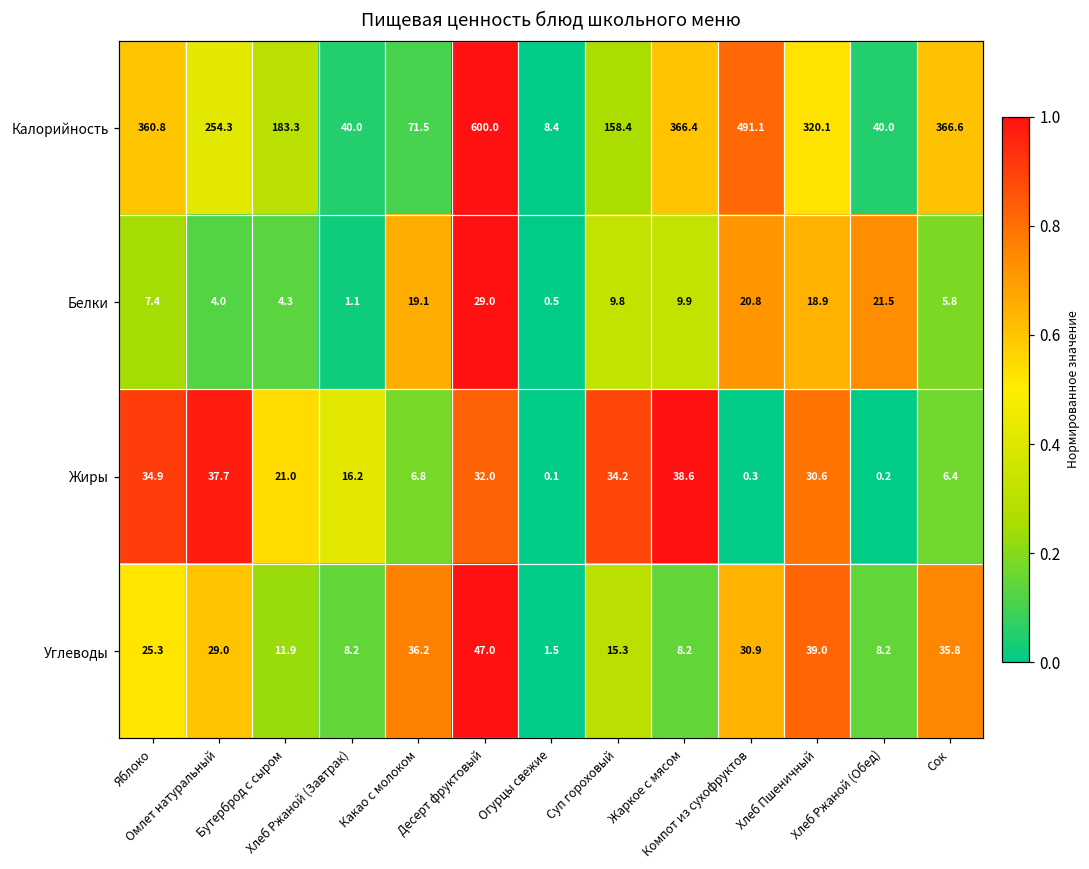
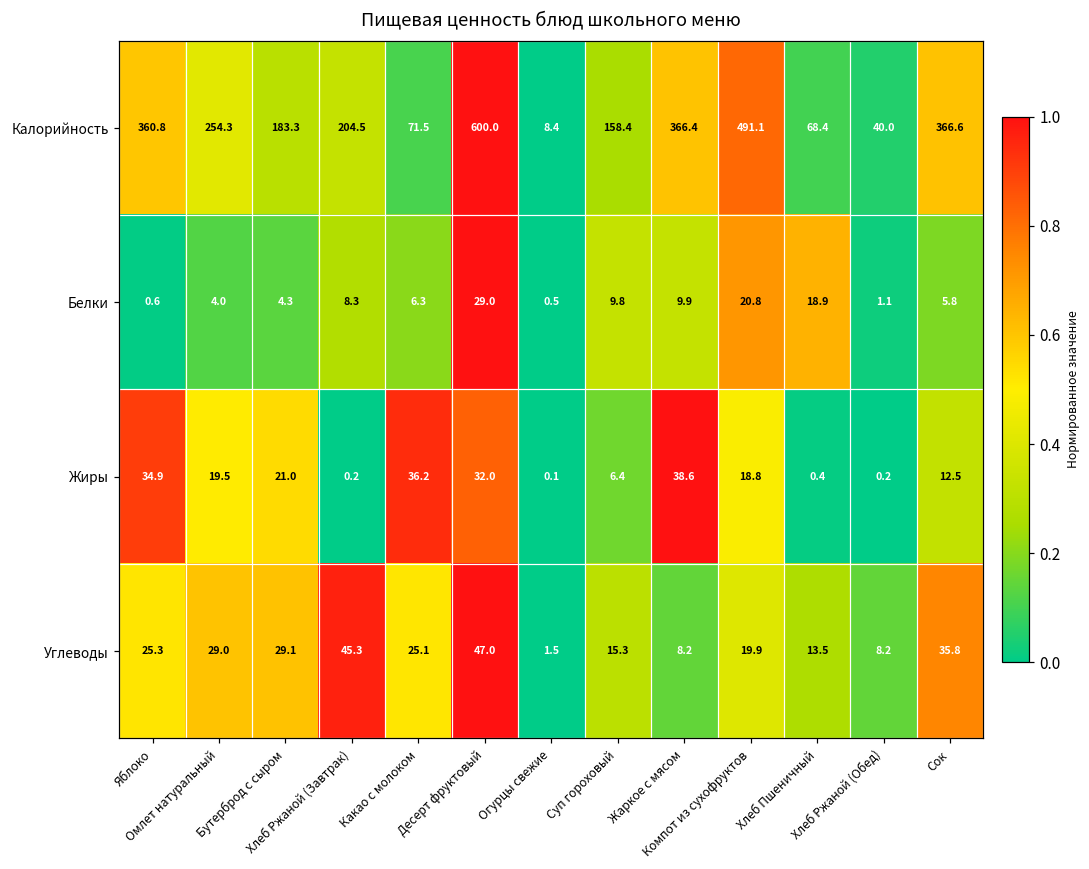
Калорийность, Хлеб Ржаной (Завтрак): 40.0 -> 204.5
Калорийность, Хлеб Пшеничный: 320.1 -> 68.4
Белки, Яблоко: 7.4 -> 0.6
Белки, Хлеб Ржаной (Завтрак): 1.1 -> 8.3
Белки, Какао с молоком: 19.1 -> 6.3
Белки, Хлеб Ржаной (Обед): 21.5 -> 1.1
Жиры, Омлет натуральный: 37.7 -> 19.5
Жиры, Хлеб Ржаной (Завтрак): 16.2 -> 0.2
Жиры, Какао с молоком: 6.8 -> 36.2
Жиры, Суп гороховый: 34.2 -> 6.4
Жиры, Компот из сухофруктов: 0.3 -> 18.8
Жиры, Хлеб Пшеничный: 30.6 -> 0.4
Жиры, Сок: 6.4 -> 12.5
Углеводы, Бутерброд с сыром: 11.9 -> 29.1
Углеводы, Хлеб Ржаной (Завтрак): 8.2 -> 45.3
Углеводы, Какао с молоком: 36.2 -> 25.1
Углеводы, Компот из сухофруктов: 30.9 -> 19.9
Углеводы, Хлеб Пшеничный: 39.0 -> 13.5
